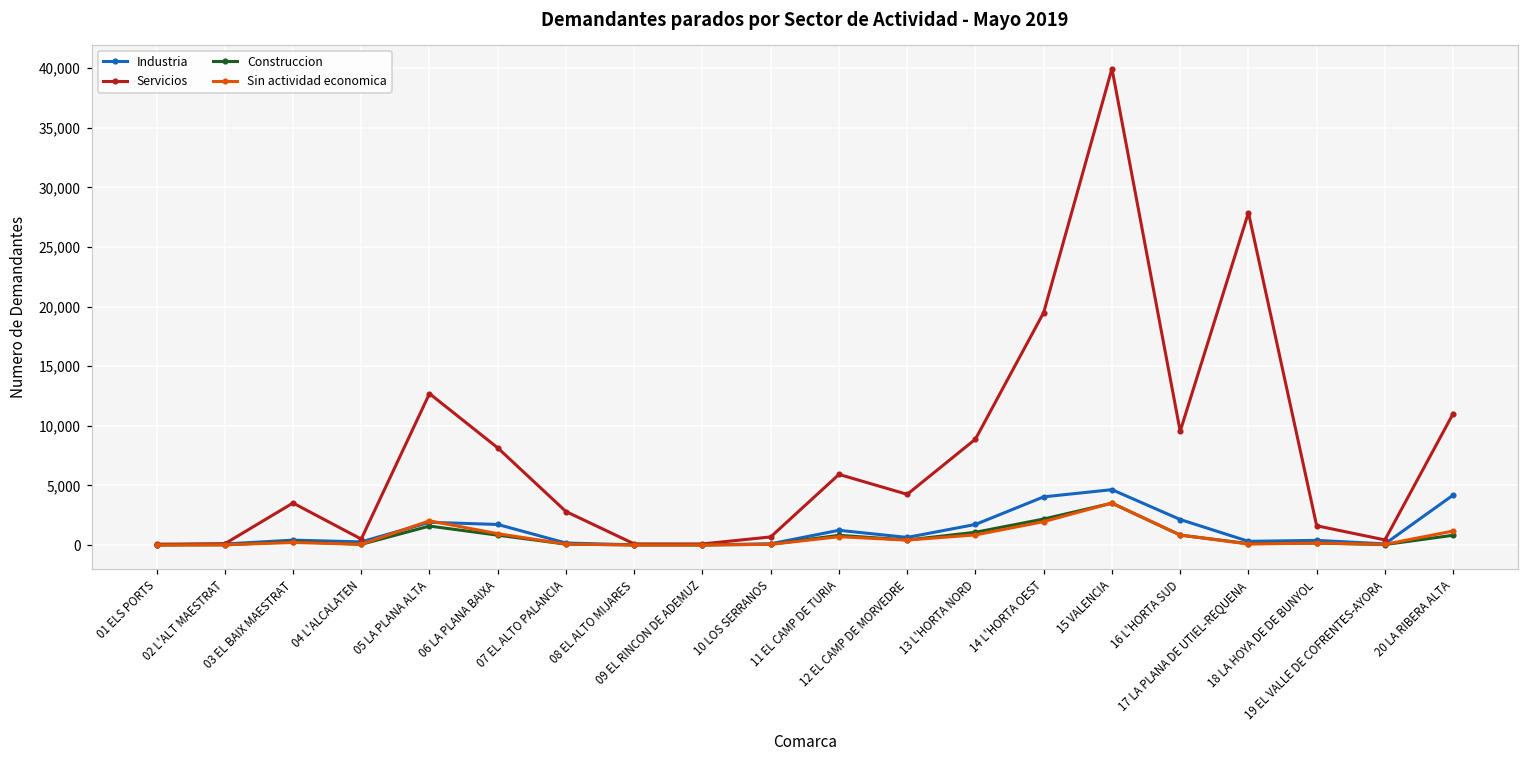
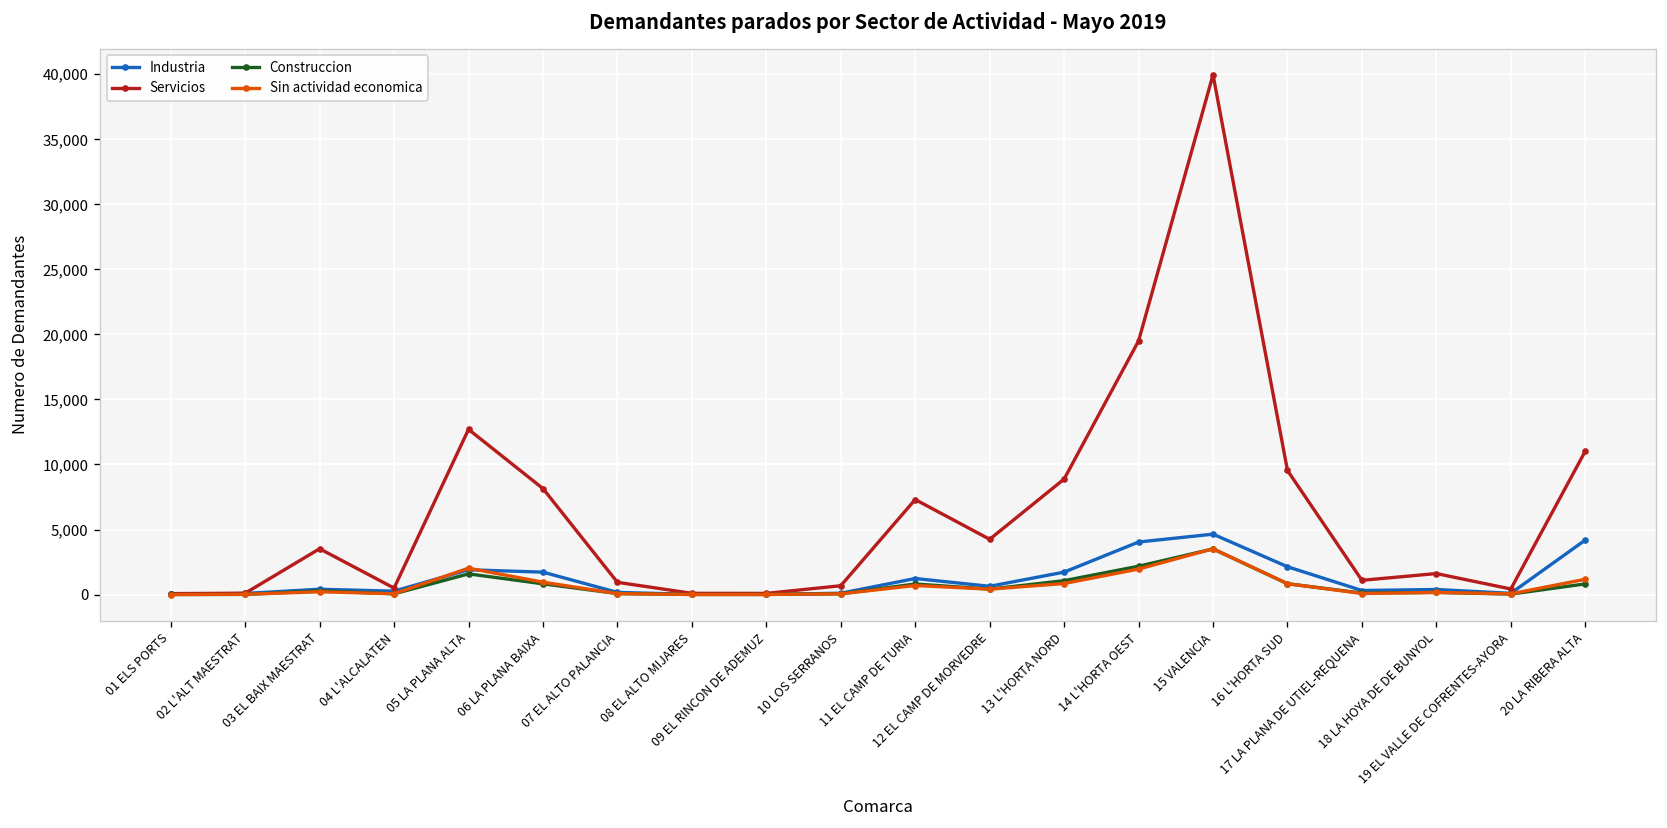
Servicios, 07 EL ALTO PALANCIA: 2,800 -> 900
Servicios, 11 EL CAMP DE TURIA: 5,900 -> 7,300
Servicios, 17 LA PLANA DE UTIEL-REQUENA: 27,900 -> 1,100
